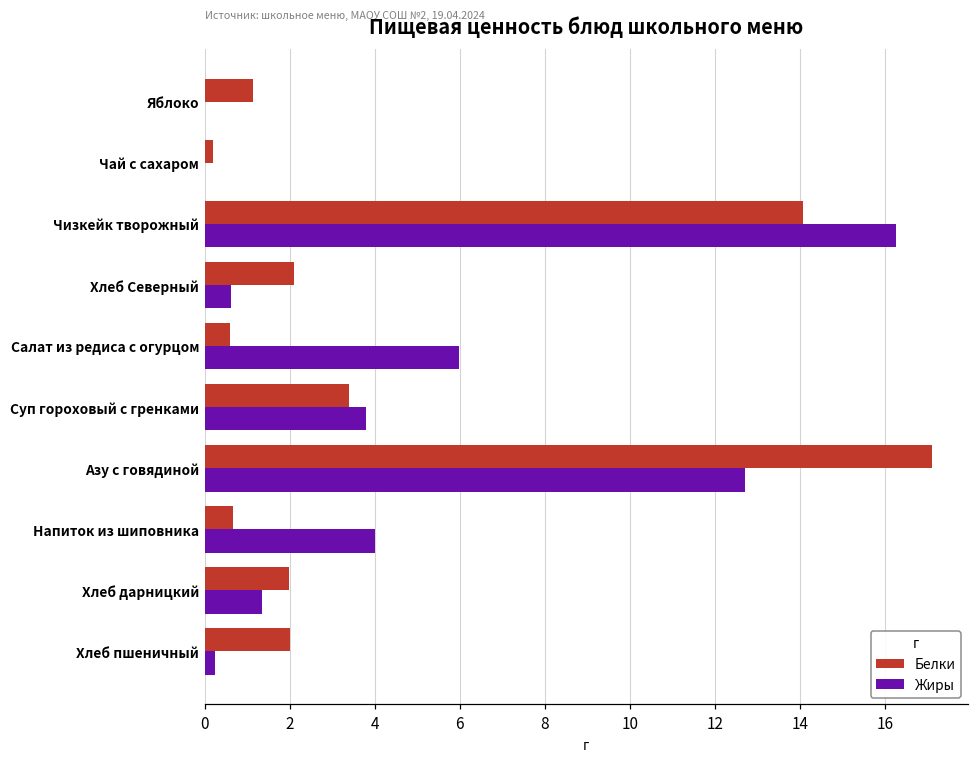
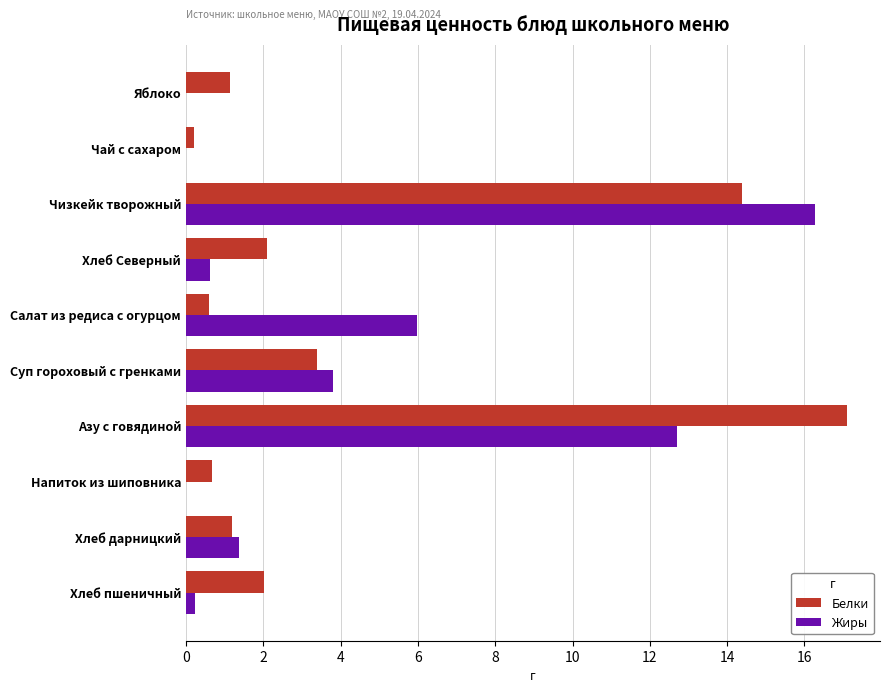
Белки, Чизкейк творожный: 14.1 -> 14.4
Жиры, Напиток из шиповника: 4 -> 0
Белки, Хлеб дарницкий: 2.0 -> 1.2
